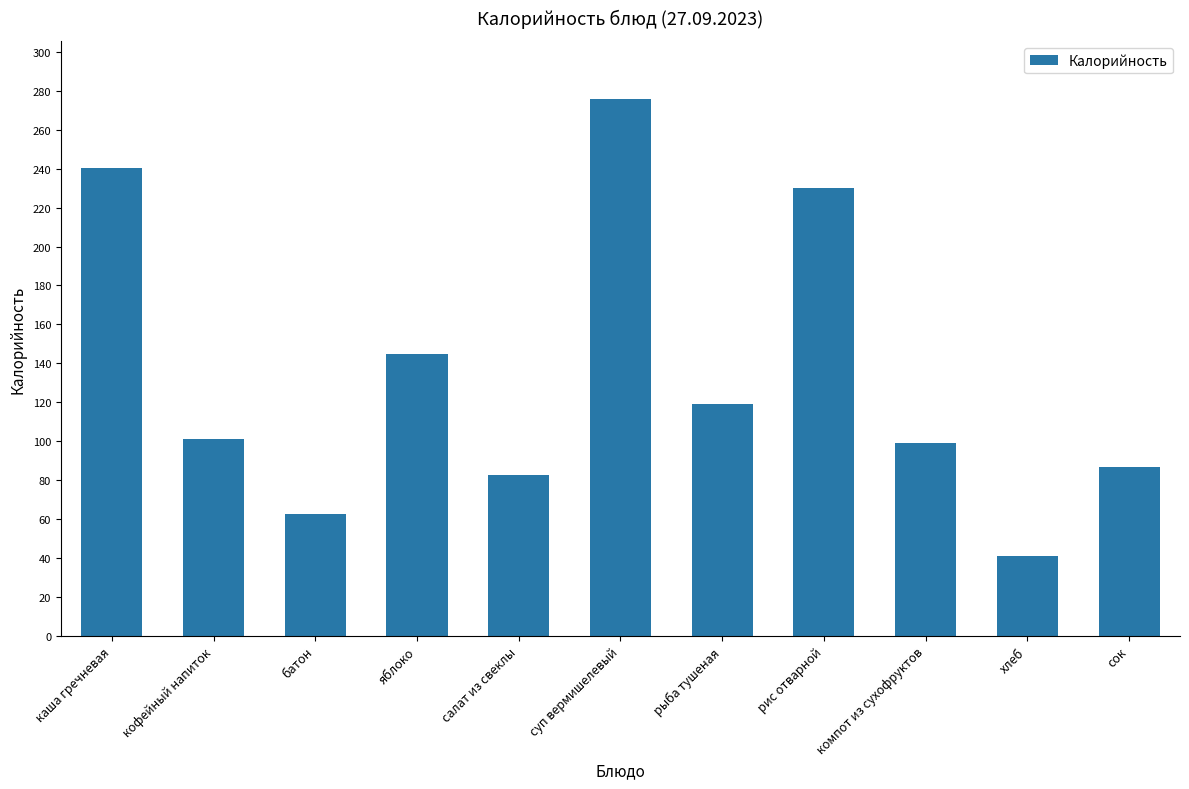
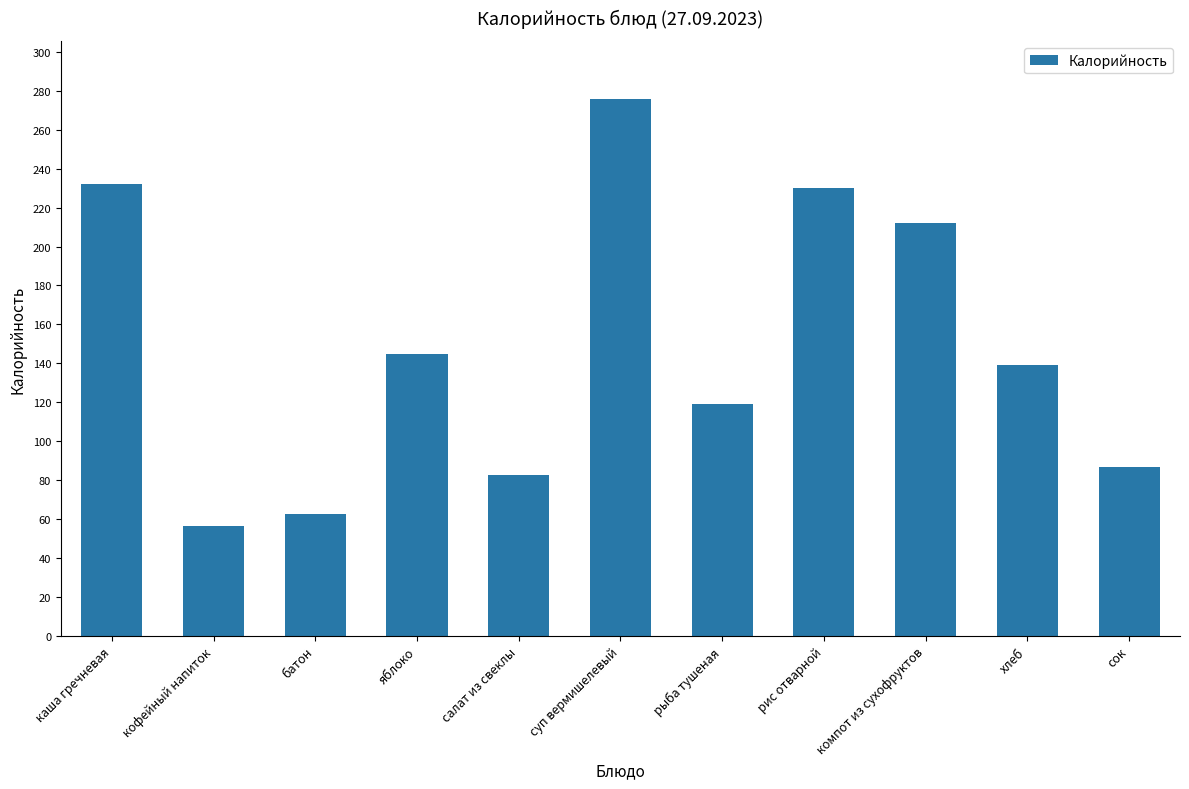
каша гречневая: 240 -> 232
кофейный напиток: 101 -> 57
компот из сухофруктов: 99 -> 212
хлеб: 41 -> 139
